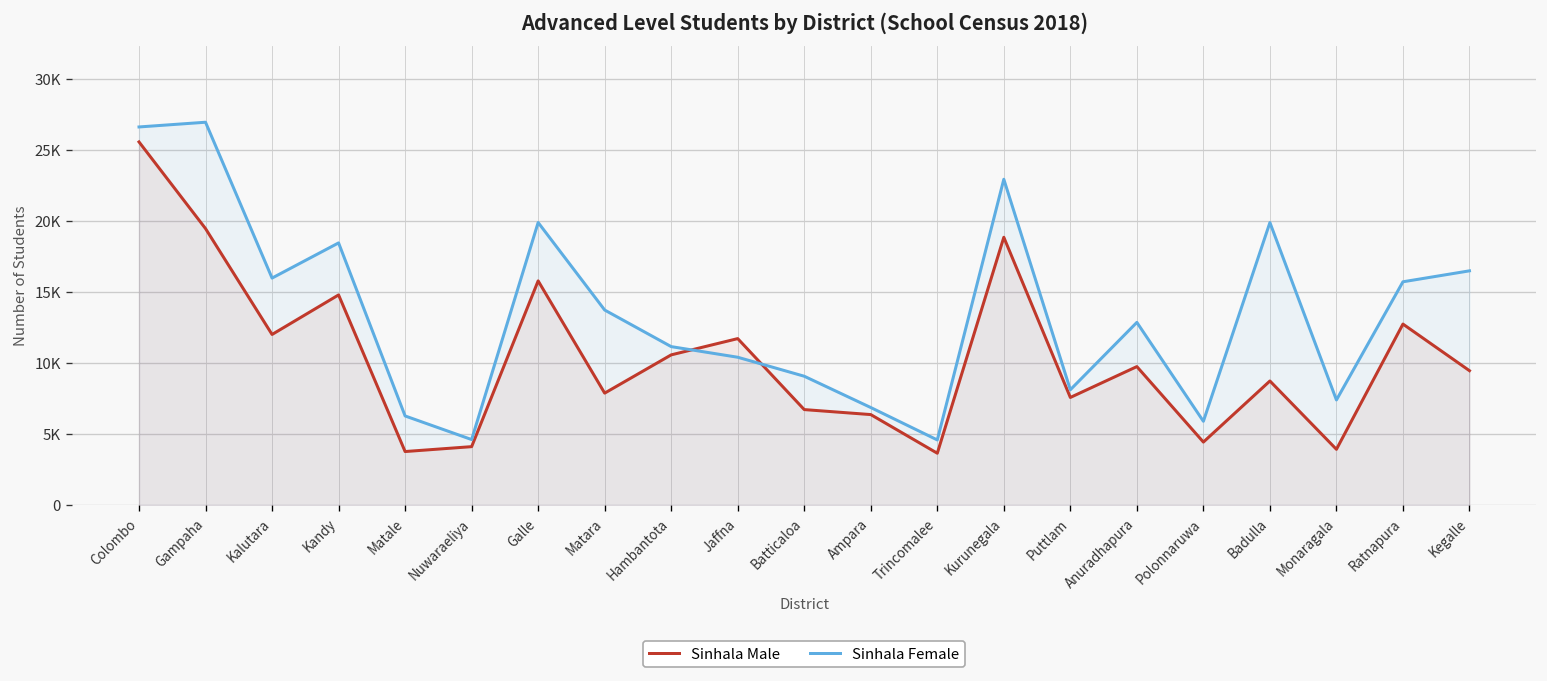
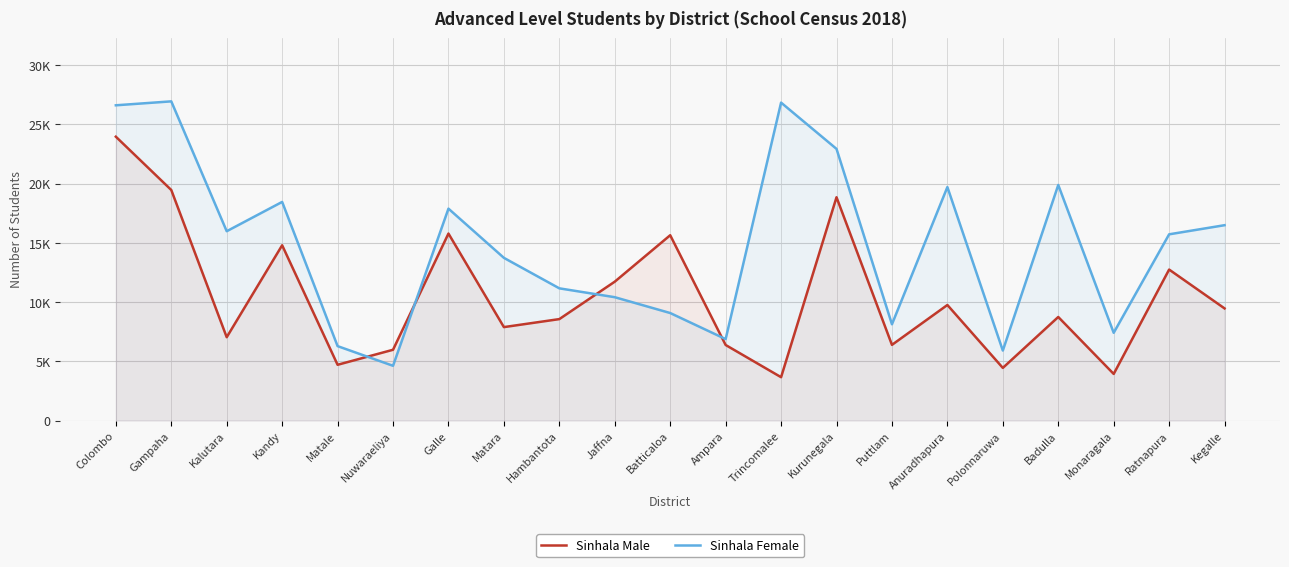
Sinhala Male, Colombo: 25500 -> 24000
Sinhala Male, Kalutara: 12000 -> 7000
Sinhala Male, Matale: 3800 -> 4700
Sinhala Male, Nuwaraeliya: 4100 -> 6000
Sinhala Female, Galle: 19900 -> 17900
Sinhala Male, Hambantota: 10600 -> 8600
Sinhala Male, Batticaloa: 6700 -> 15600
Sinhala Female, Trincomalee: 4600 -> 26800
Sinhala Male, Puttlam: 7600 -> 6400
Sinhala Female, Anuradhapura: 12900 -> 19700
